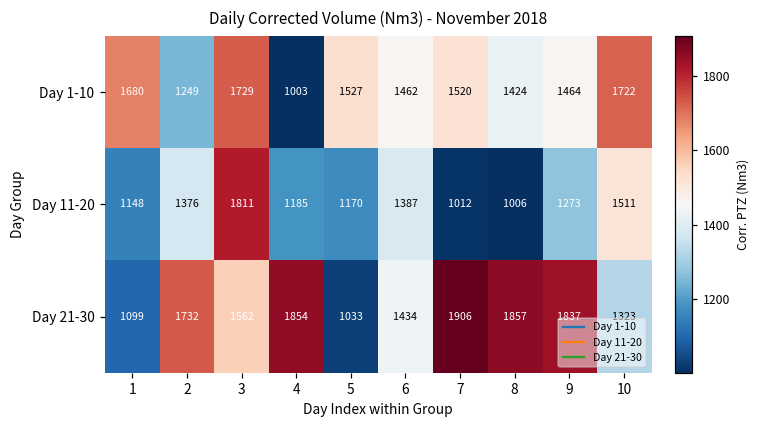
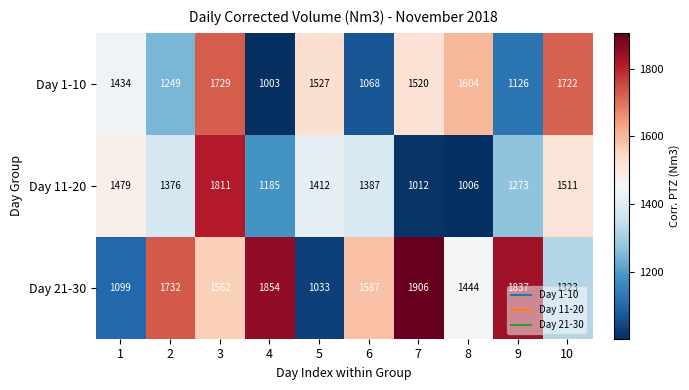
Day 1-10, 1: 1680 -> 1434
Day 1-10, 6: 1462 -> 1068
Day 1-10, 8: 1424 -> 1604
Day 1-10, 9: 1464 -> 1126
Day 11-20, 1: 1148 -> 1479
Day 11-20, 5: 1170 -> 1412
Day 21-30, 6: 1434 -> 1587
Day 21-30, 8: 1857 -> 1444
